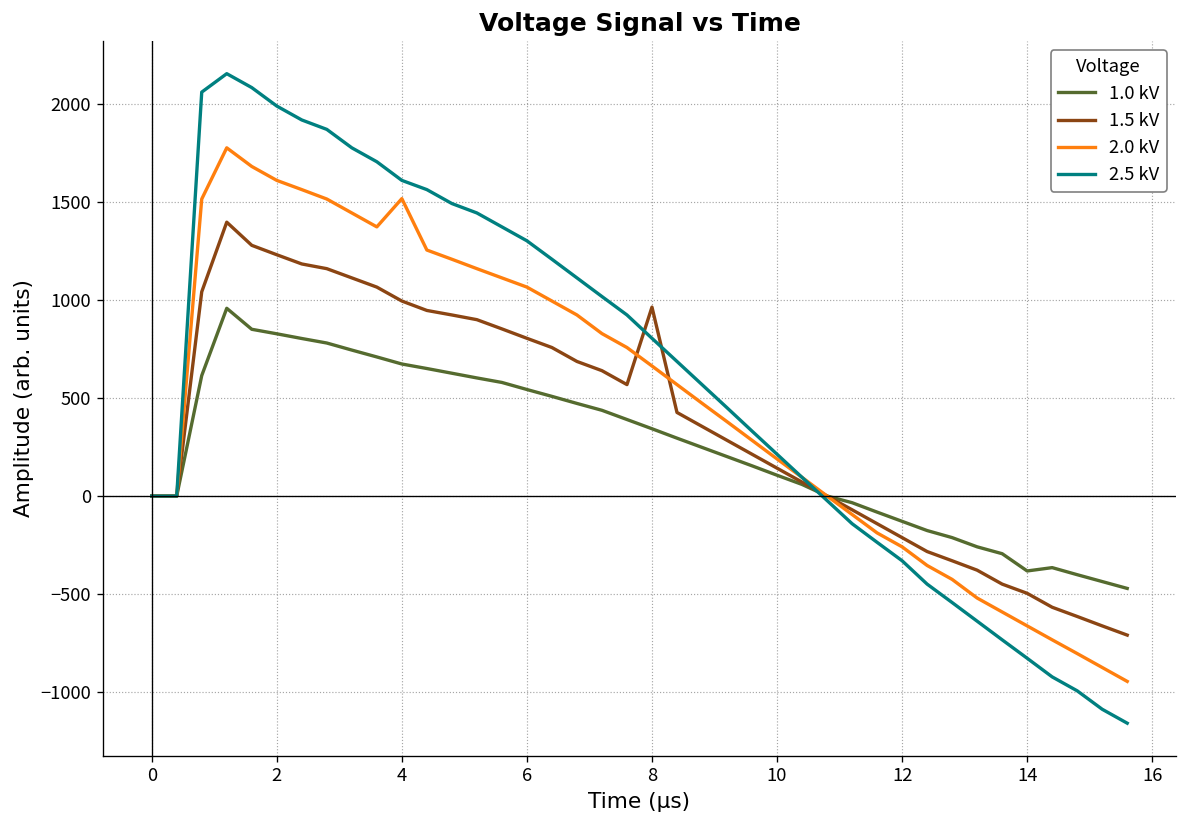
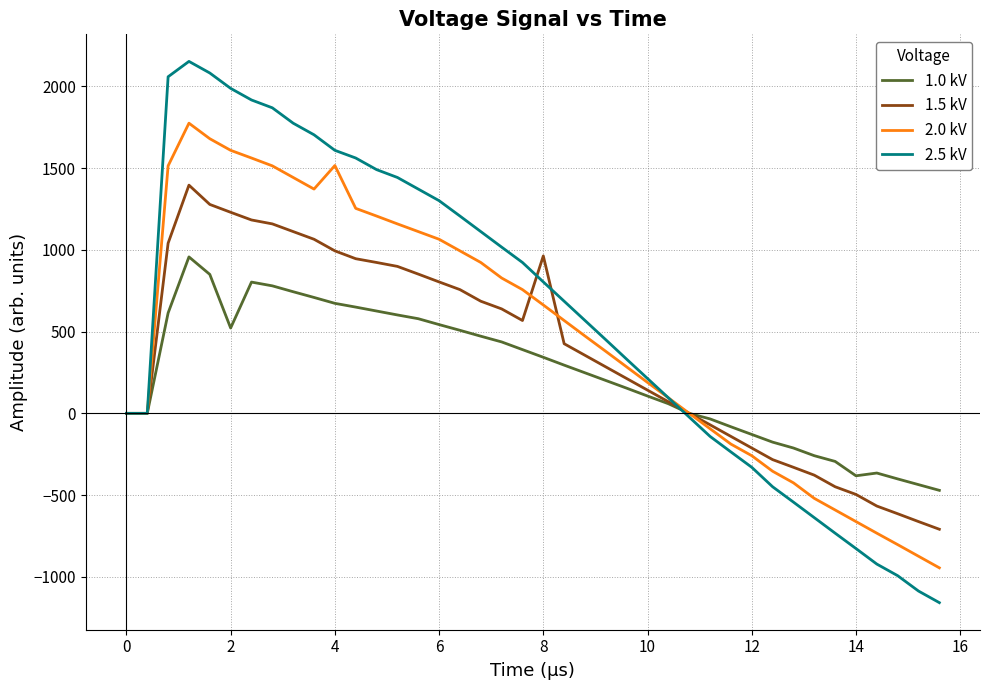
1.0 kV, 2: 830 -> 520
